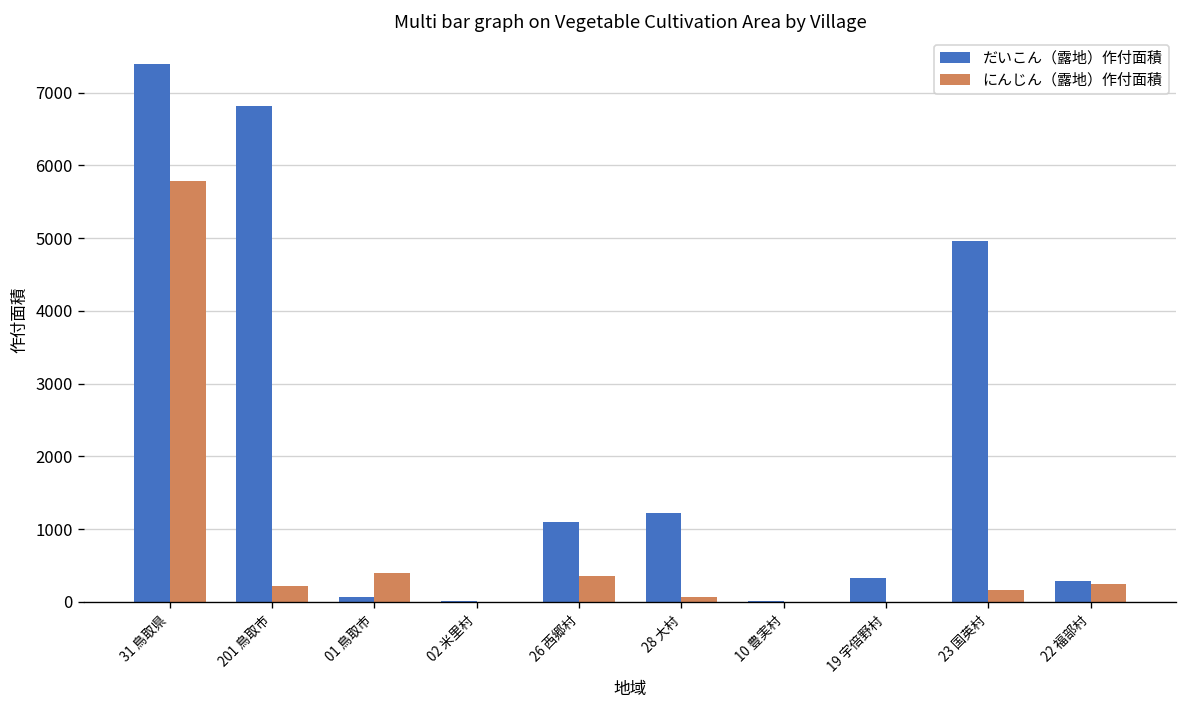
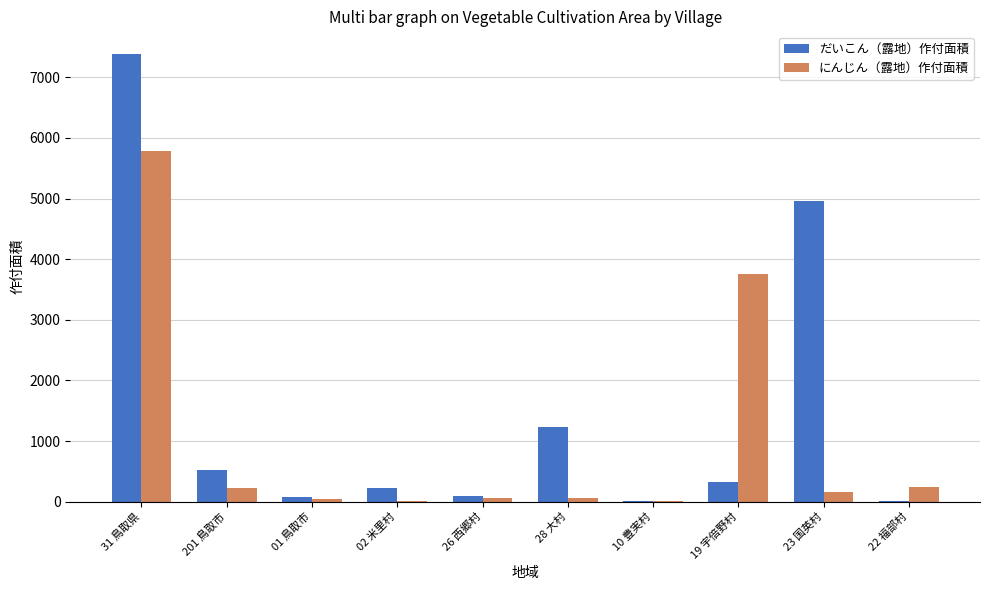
だいこん（露地）作付面積, 201 鳥取市: 6800 -> 500
にんじん（露地）作付面積, 01 鳥取市: 400 -> 0
だいこん（露地）作付面積, 02 米里村: 0 -> 200
だいこん（露地）作付面積, 26 西郷村: 1100 -> 100
にんじん（露地）作付面積, 26 西郷村: 400 -> 100
にんじん（露地）作付面積, 19 宇倍野村: 0 -> 3800
だいこん（露地）作付面積, 22 福部村: 300 -> 0
